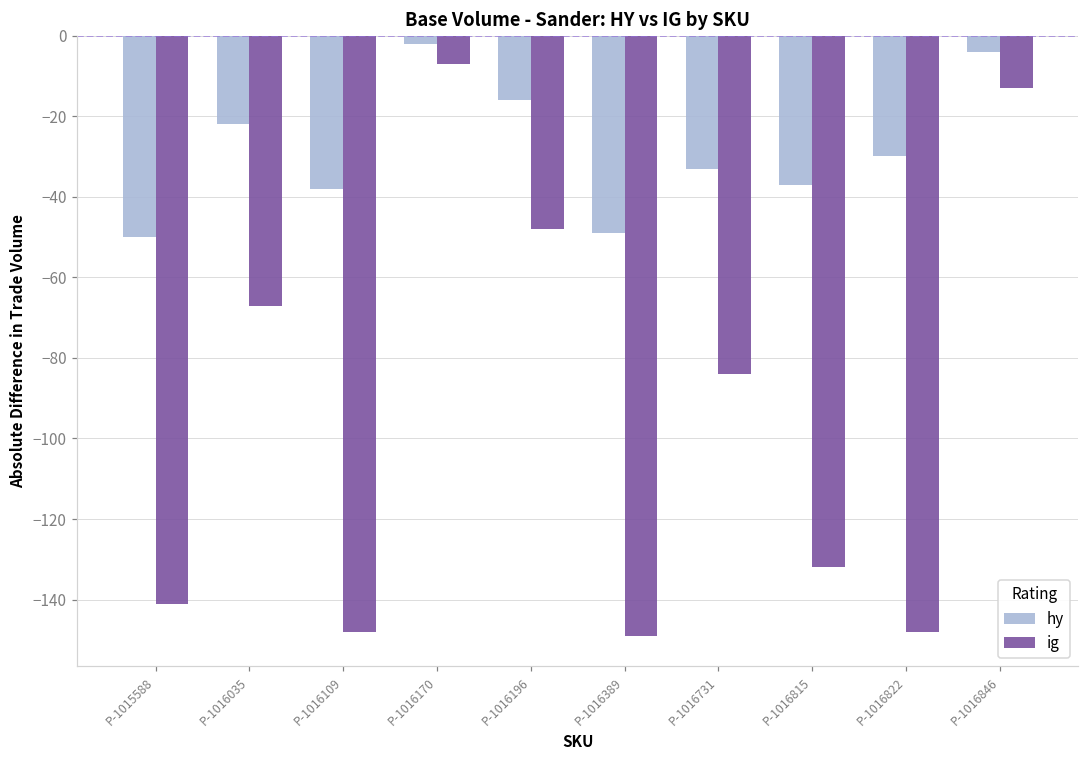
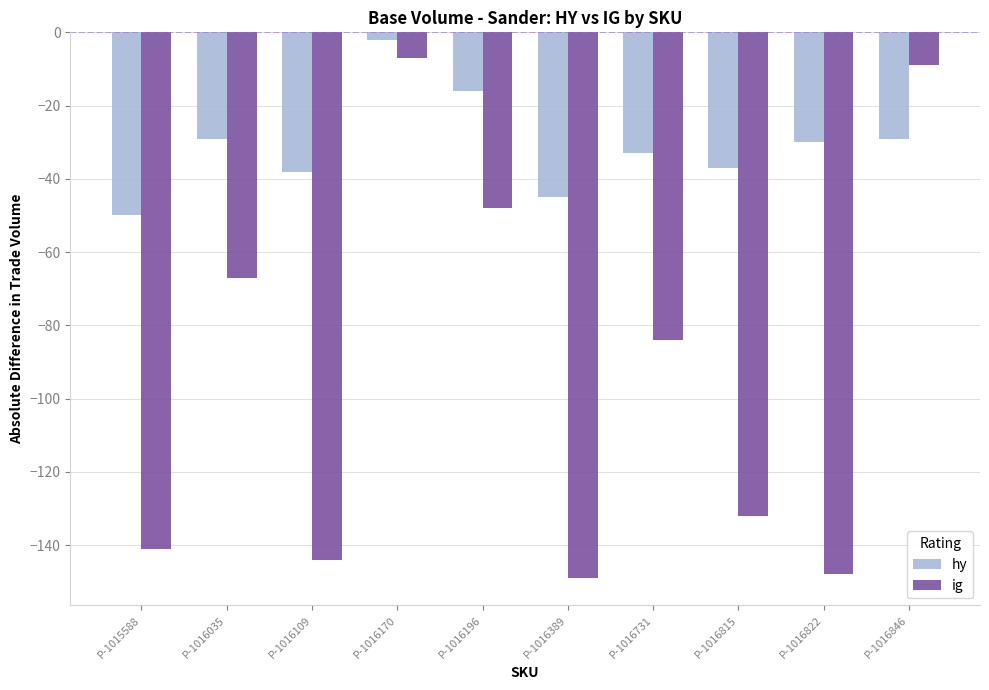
hy, P-1016035: -22 -> -29
ig, P-1016109: -148 -> -144
hy, P-1016389: -49 -> -45
hy, P-1016846: -4 -> -29
ig, P-1016846: -13 -> -9
